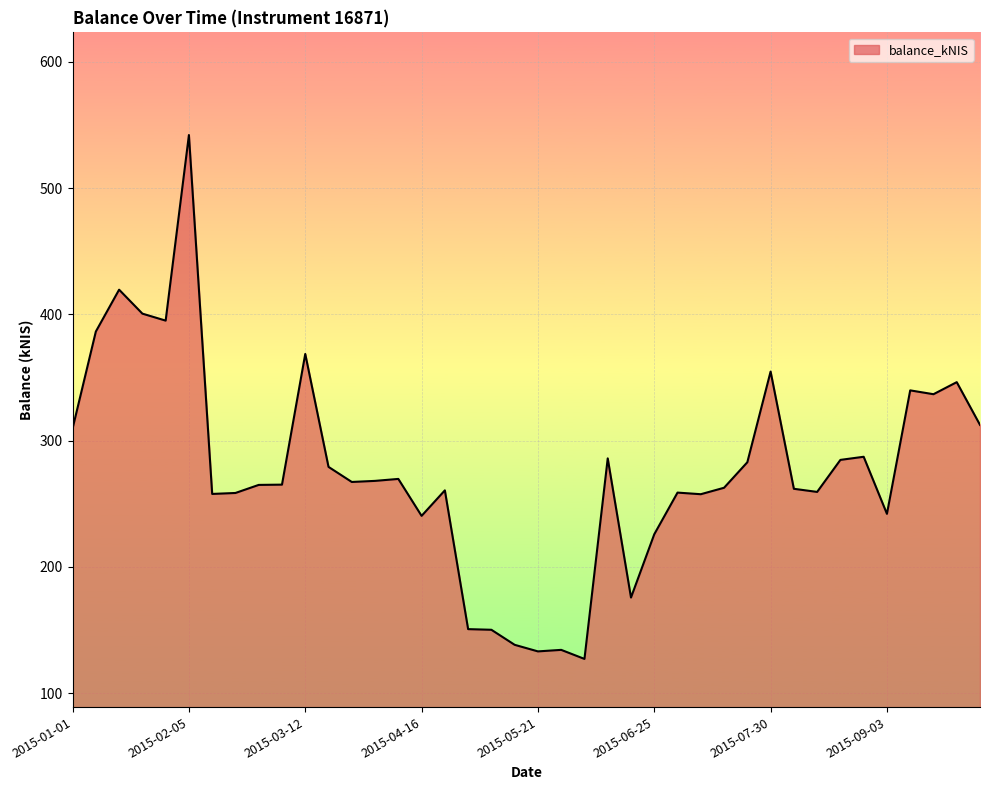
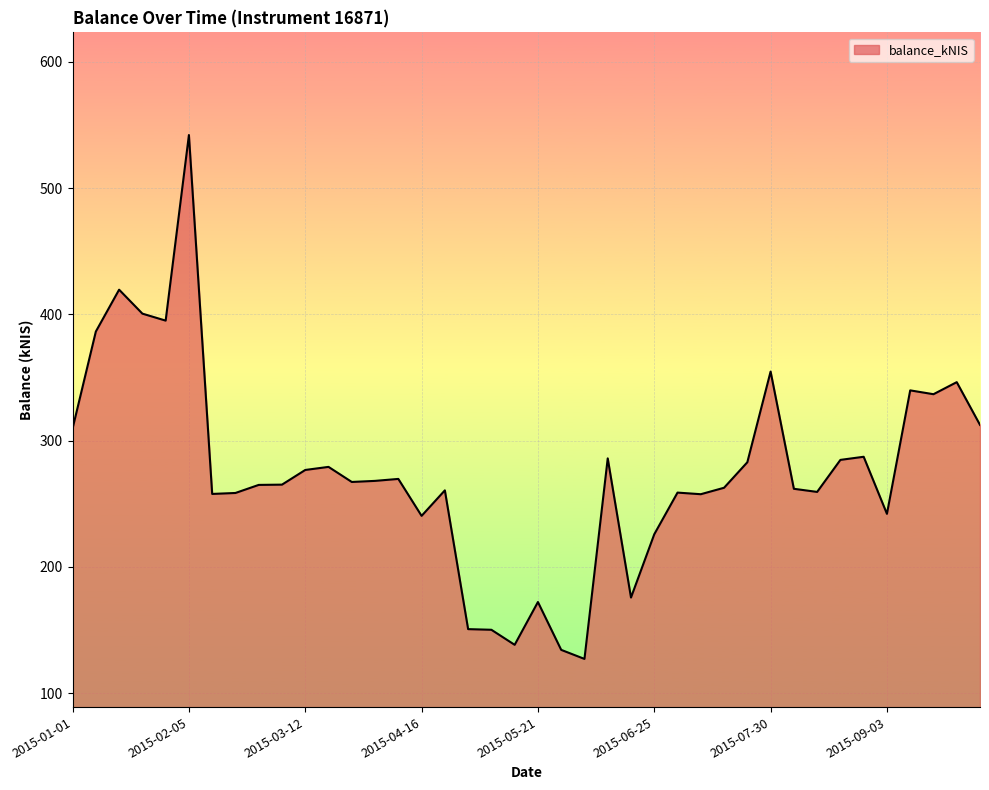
2015-03-12: 369 -> 277
2015-05-21: 133 -> 172
